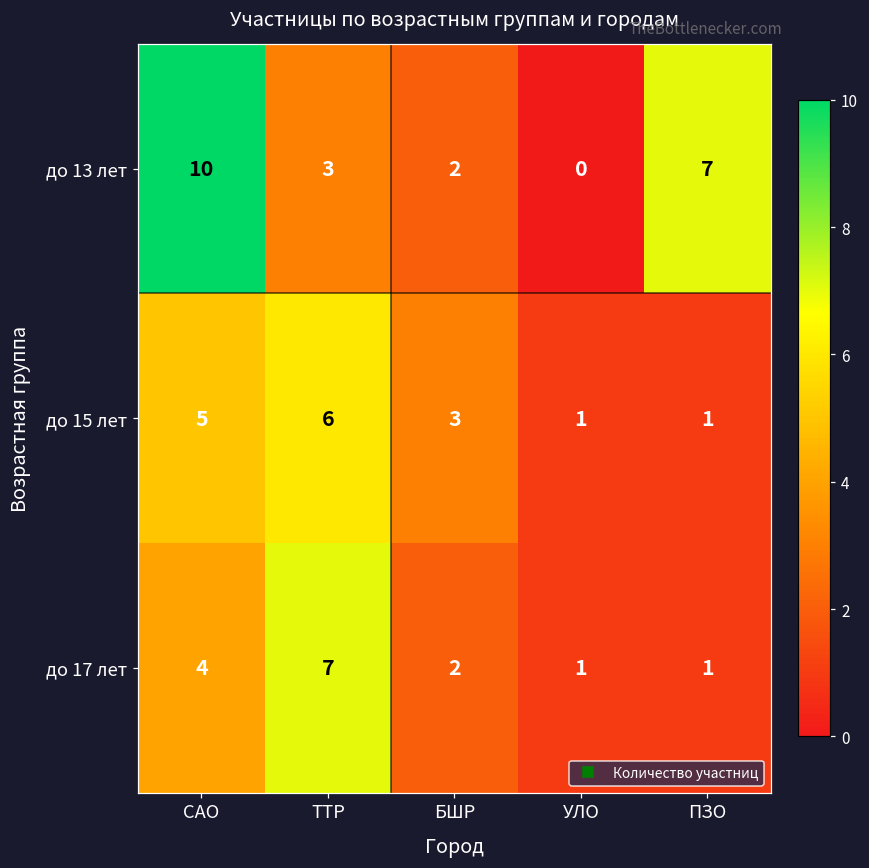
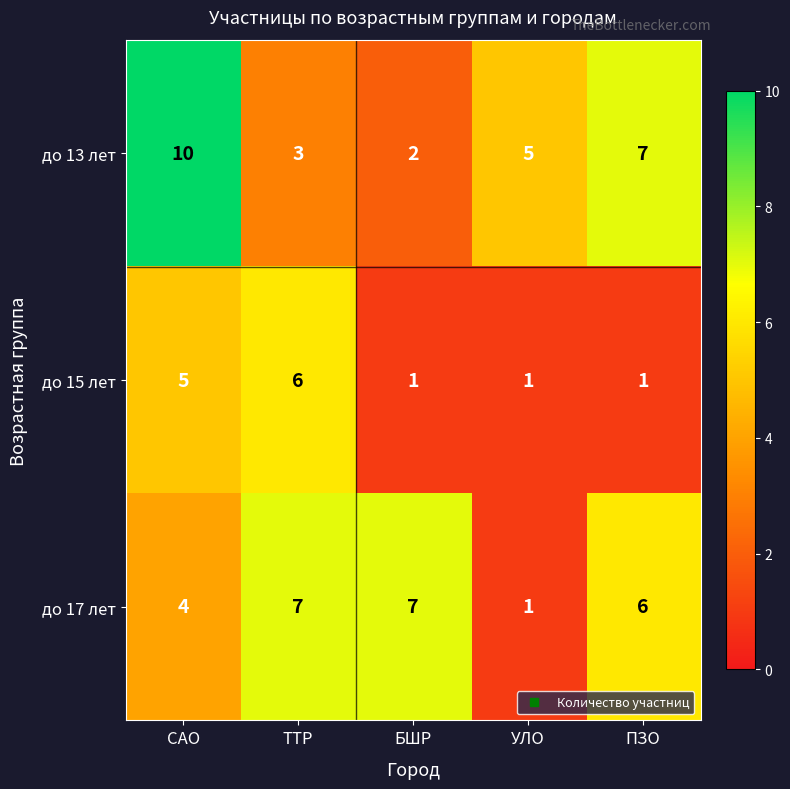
до 13 лет, УЛО: 0 -> 5
до 15 лет, БШР: 3 -> 1
до 17 лет, БШР: 2 -> 7
до 17 лет, ПЗО: 1 -> 6
